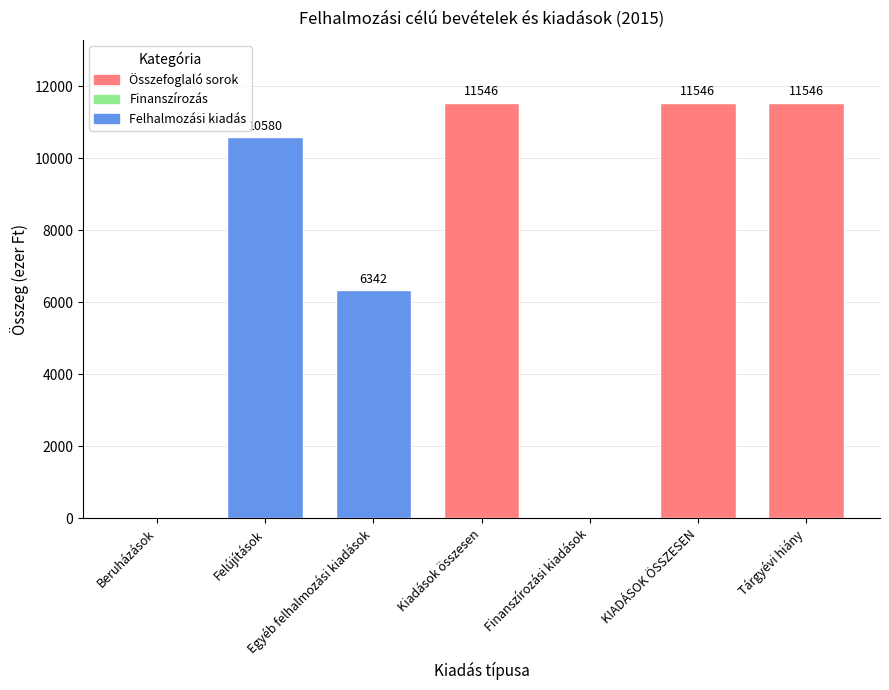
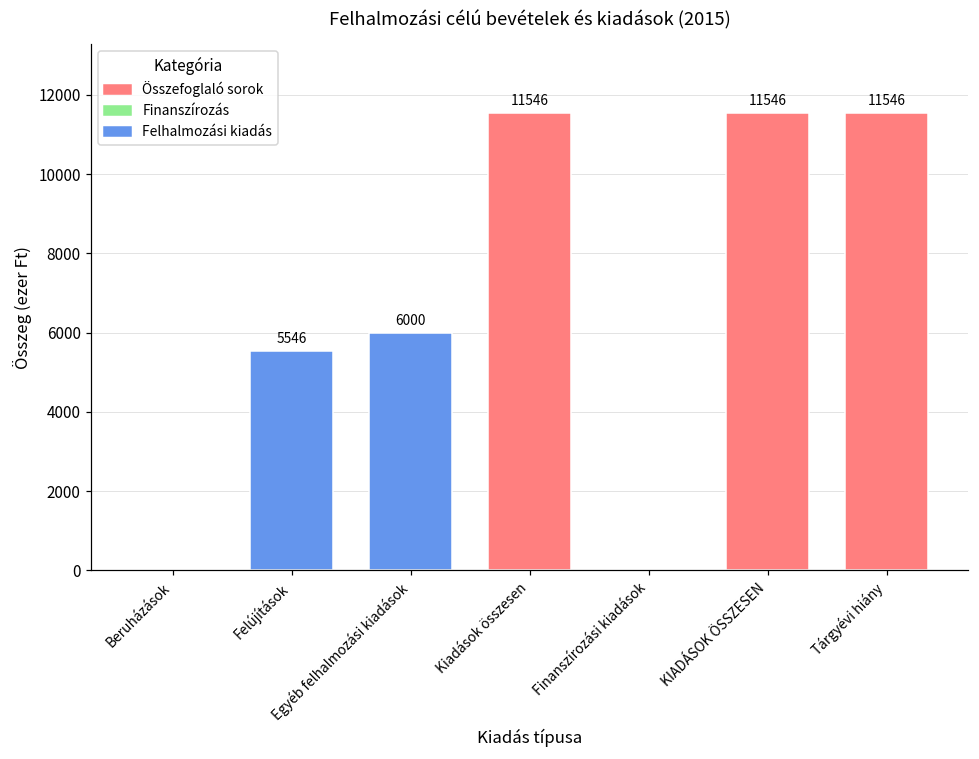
Felújítások: 10580 -> 5546
Egyéb felhalmozási kiadások: 6342 -> 6000
